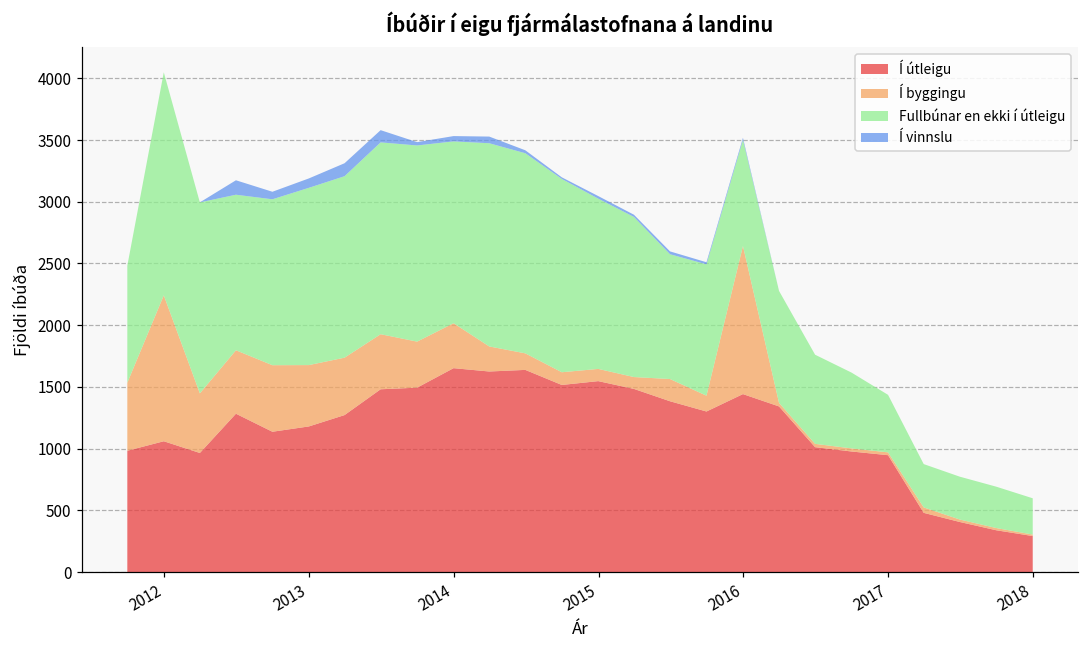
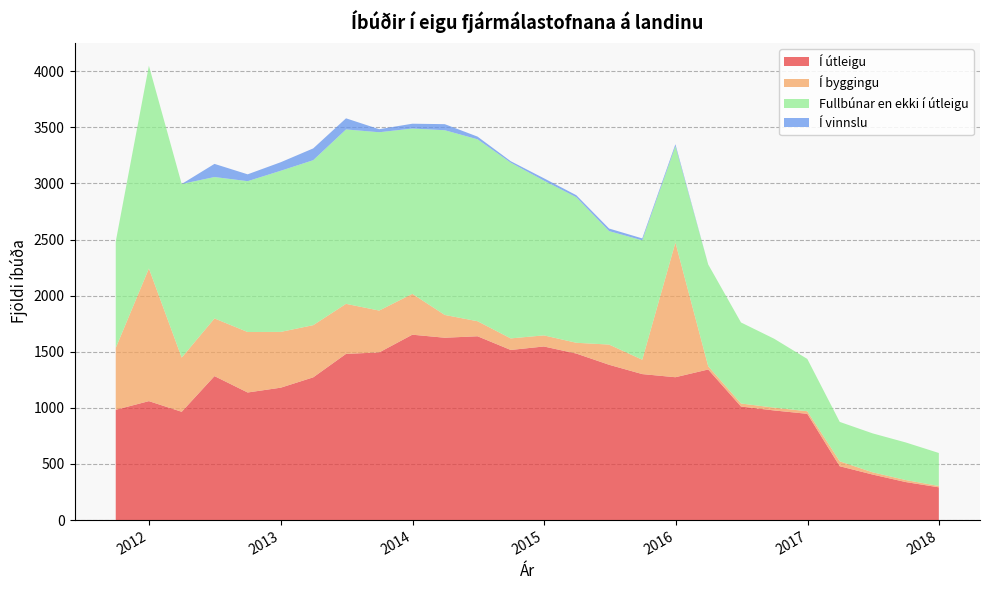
Í útleigu, 2016: 1440 -> 1270
